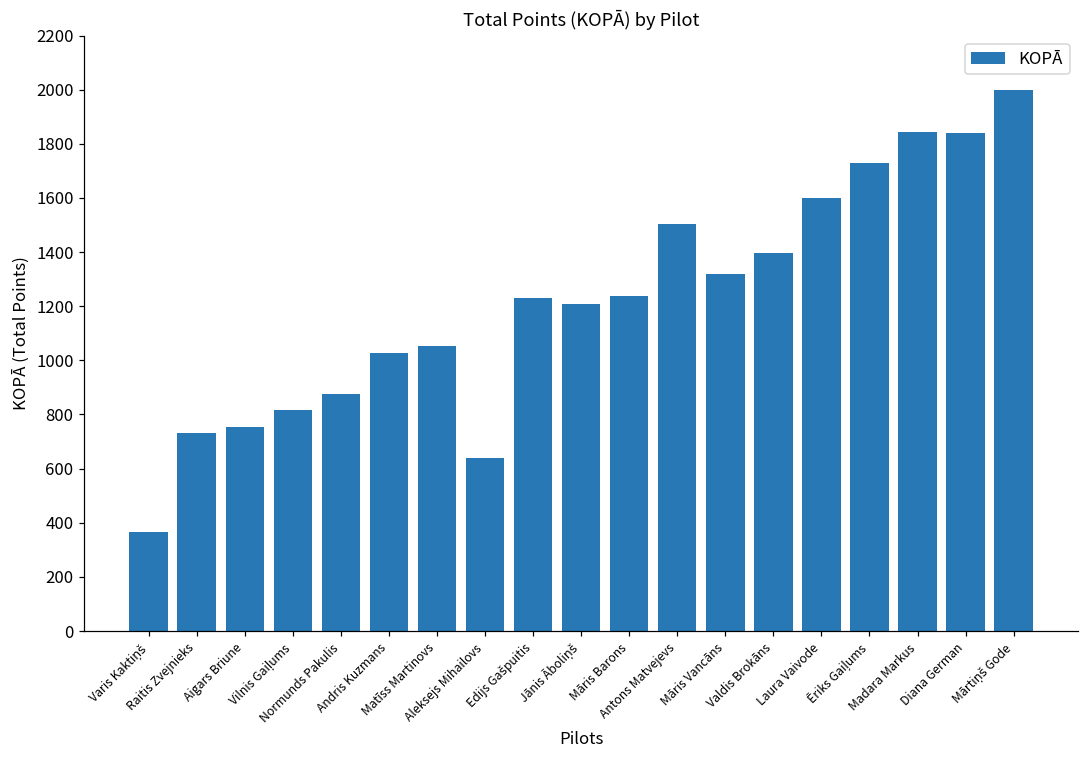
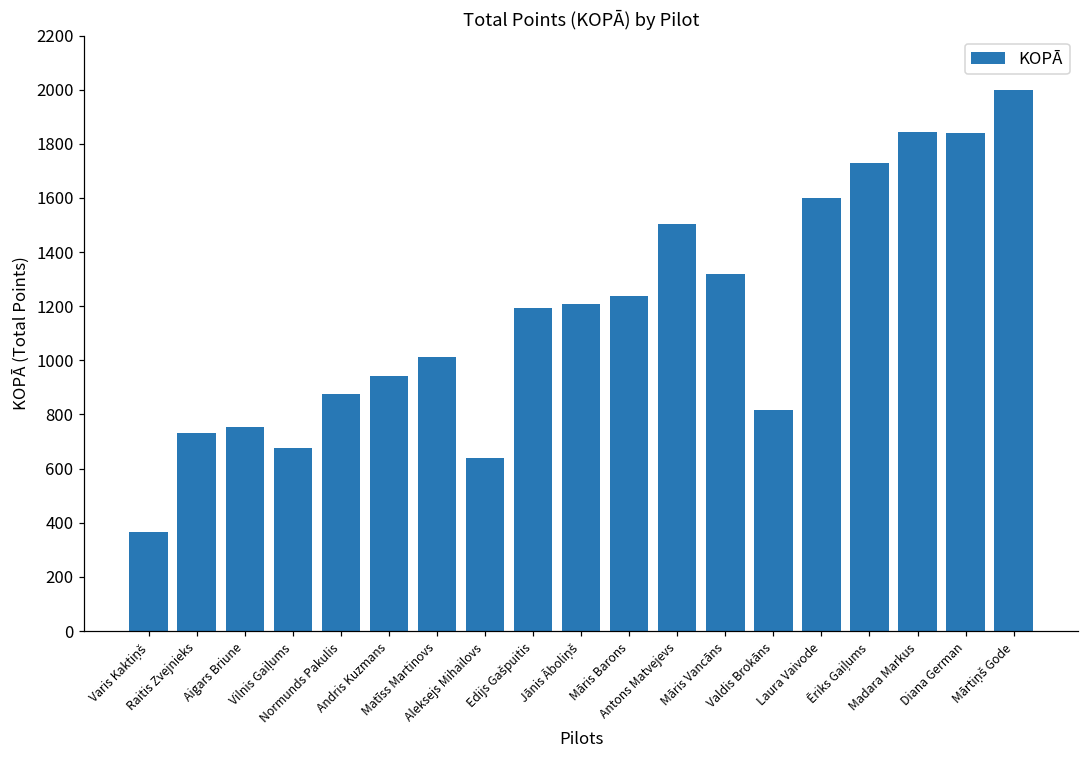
Vilnis Gaiļums: 820 -> 680
Andris Kuzmans: 1030 -> 940
Matīss Martinovs: 1050 -> 1010
Edijs Gašpuitis: 1230 -> 1200
Valdis Brokāns: 1400 -> 820
